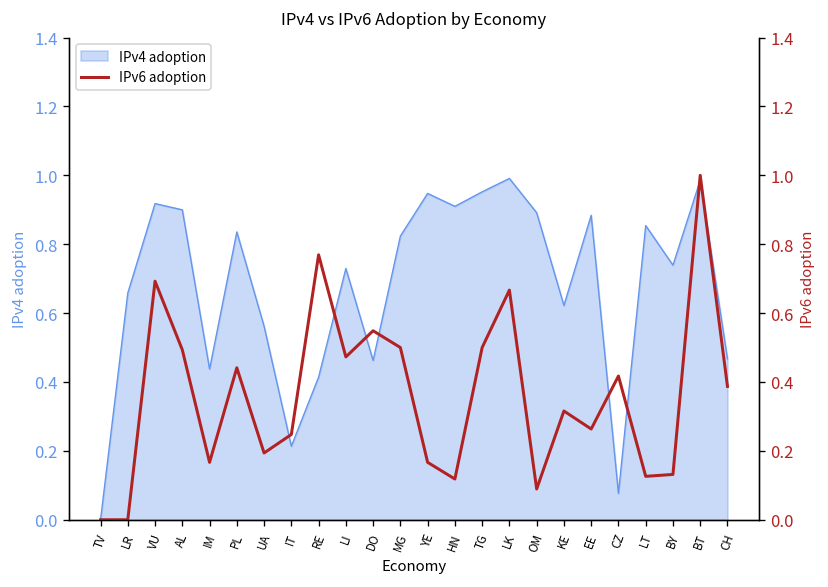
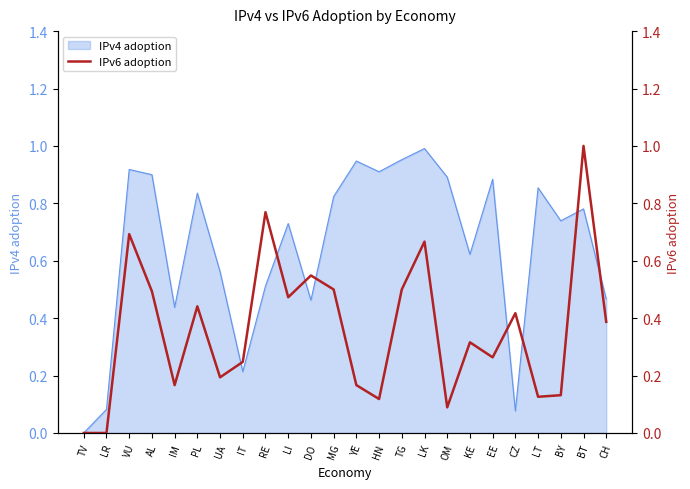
IPv4 adoption, LR: 0.66 -> 0.08
IPv4 adoption, RE: 0.41 -> 0.51
IPv4 adoption, BT: 0.99 -> 0.78
